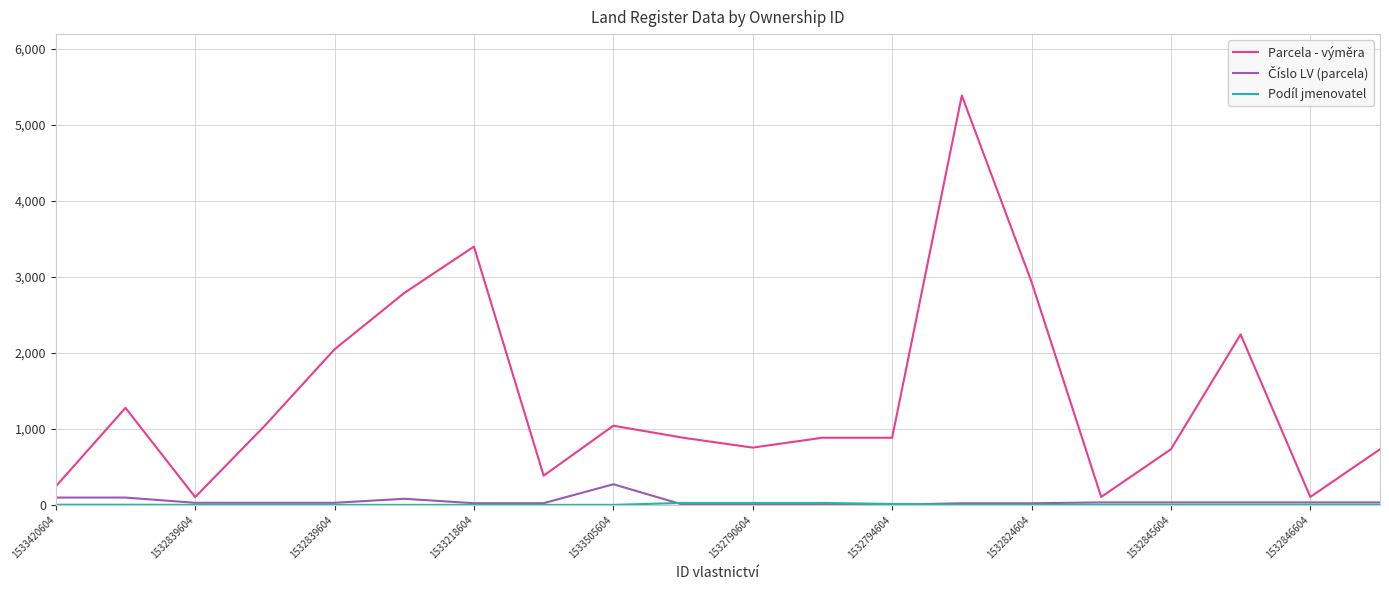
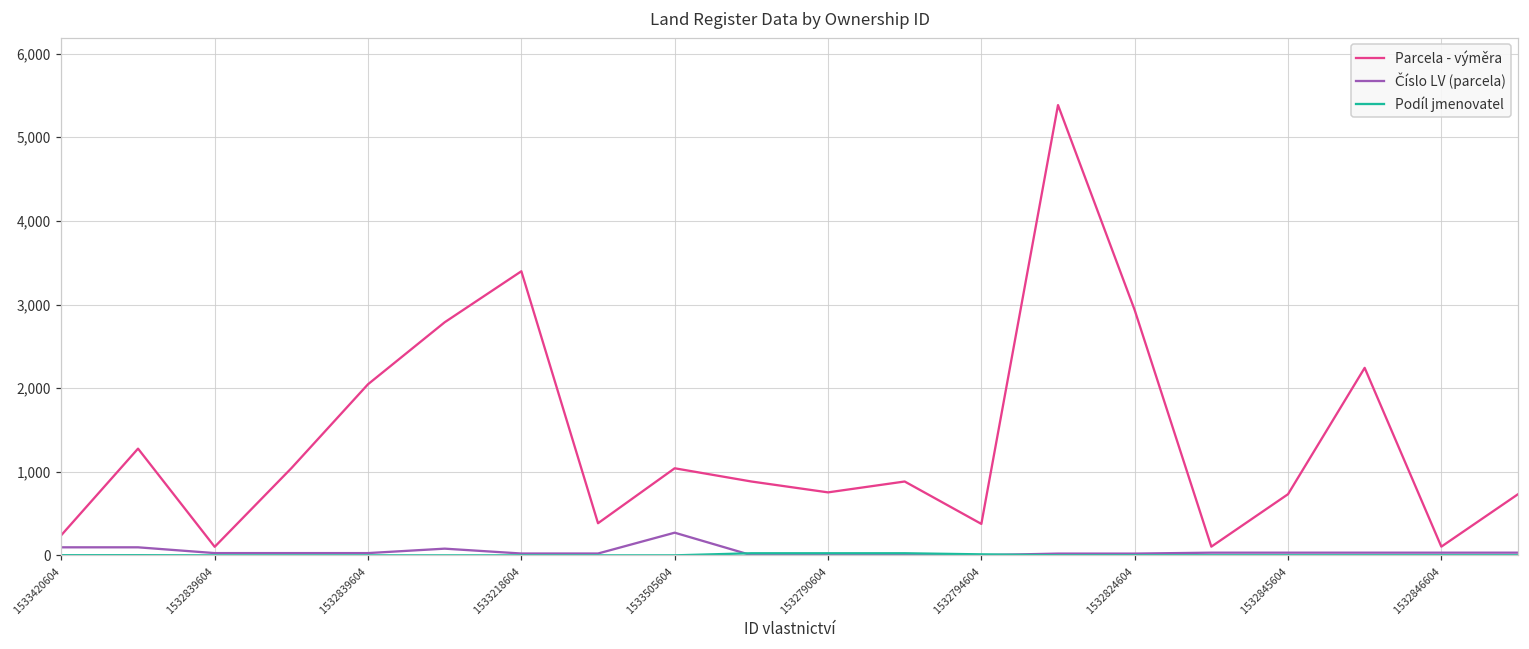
Parcela - výměra, 1532794604: 900 -> 400
